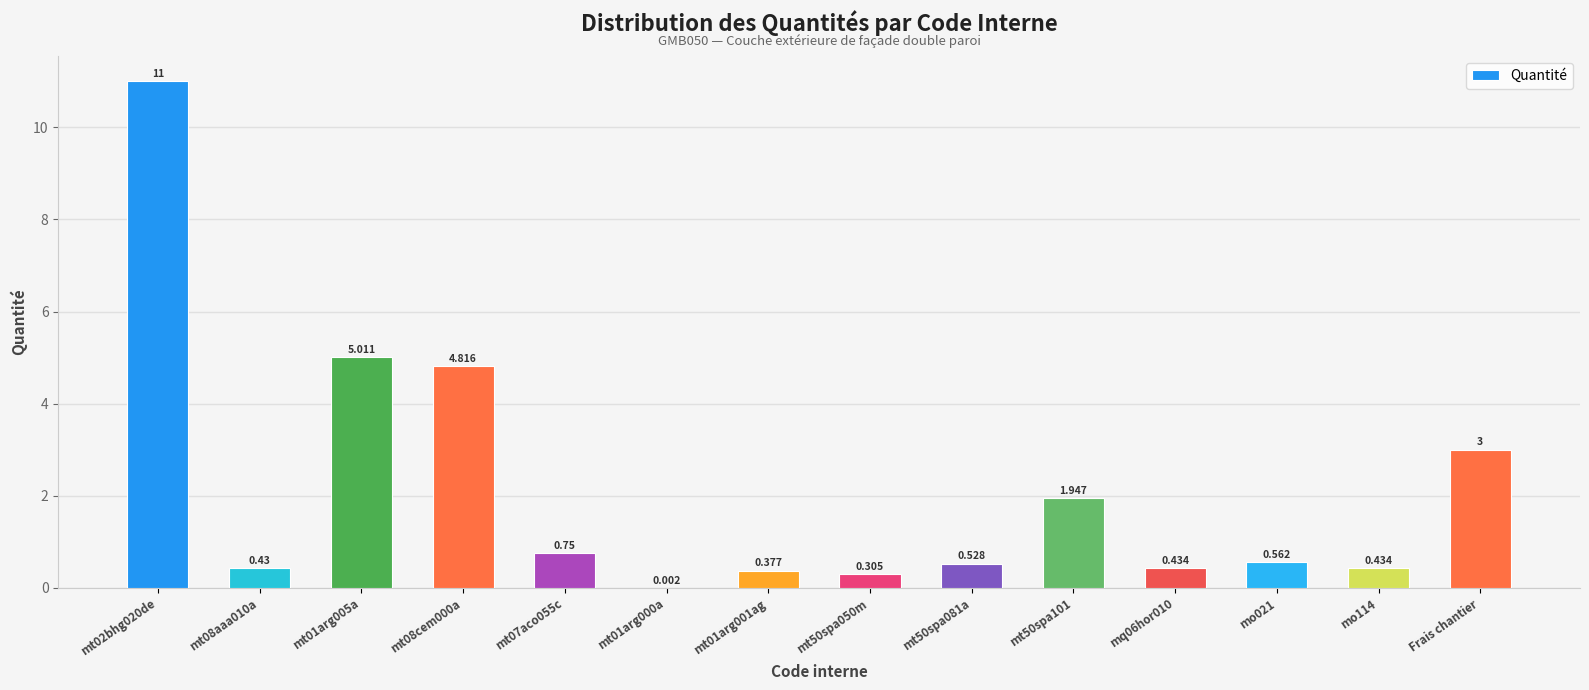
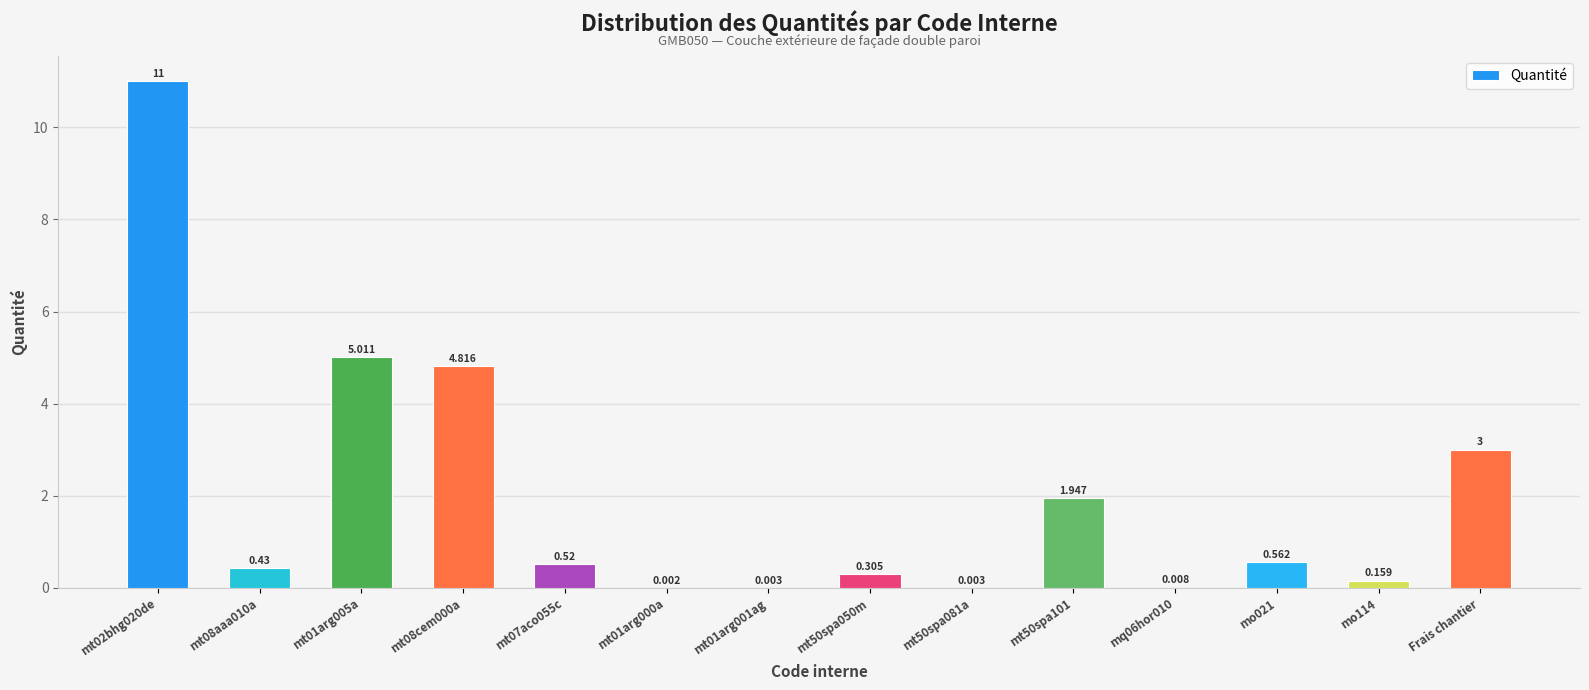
mt07aco055c: 0.75 -> 0.52
mt01arg001ag: 0.377 -> 0.003
mt50spa081a: 0.528 -> 0.003
mq06hor010: 0.434 -> 0.008
mo114: 0.434 -> 0.159
